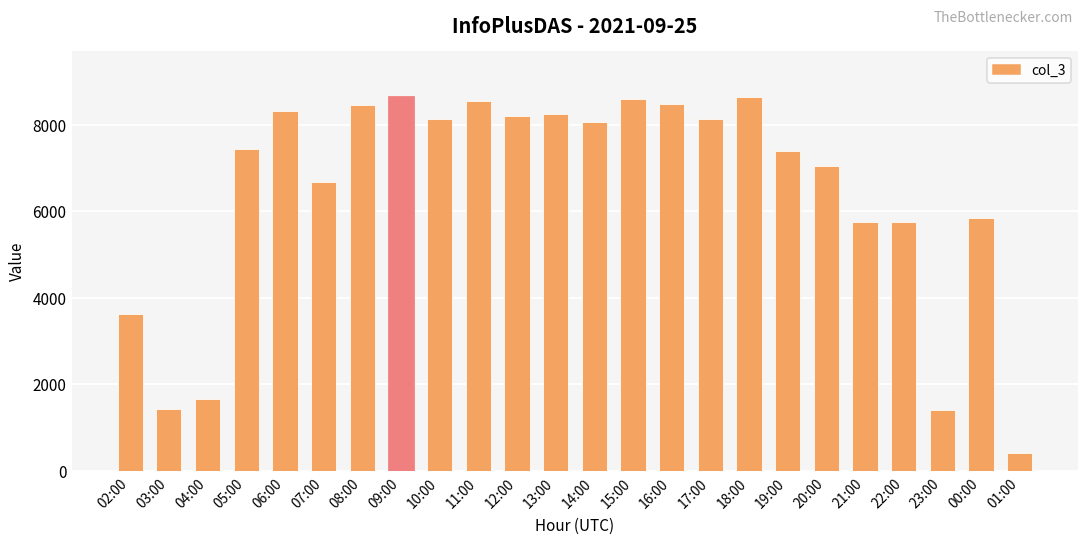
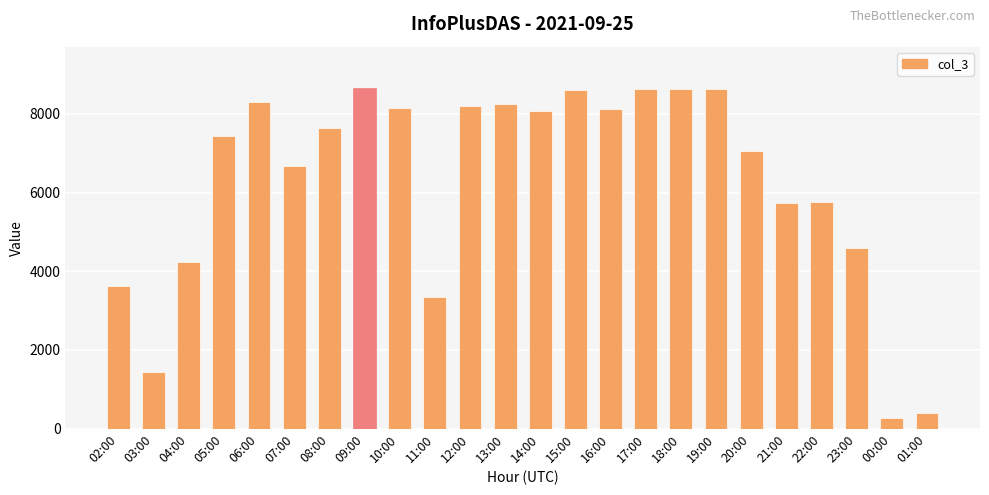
04:00: 1700 -> 4200
08:00: 8500 -> 7700
11:00: 8600 -> 3300
16:00: 8500 -> 8100
17:00: 8100 -> 8600
19:00: 7400 -> 8600
23:00: 1400 -> 4600
00:00: 5800 -> 300
